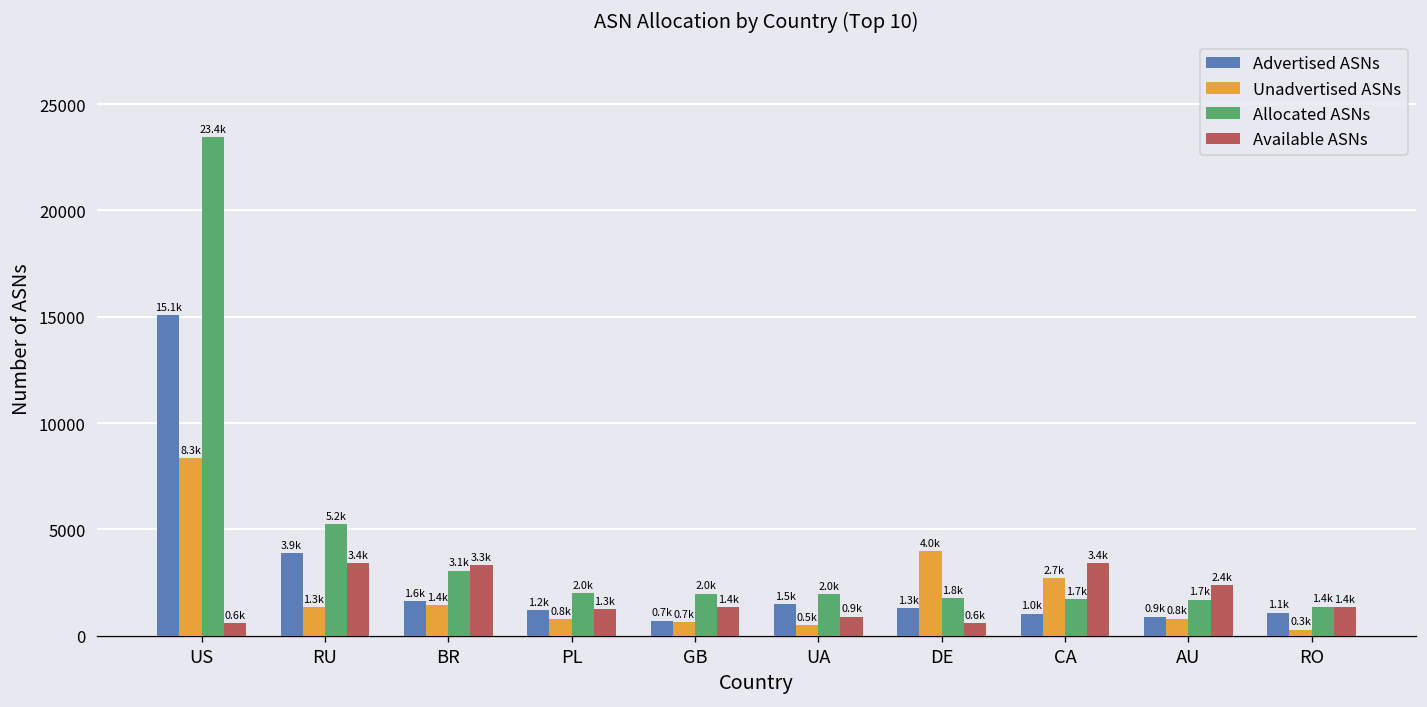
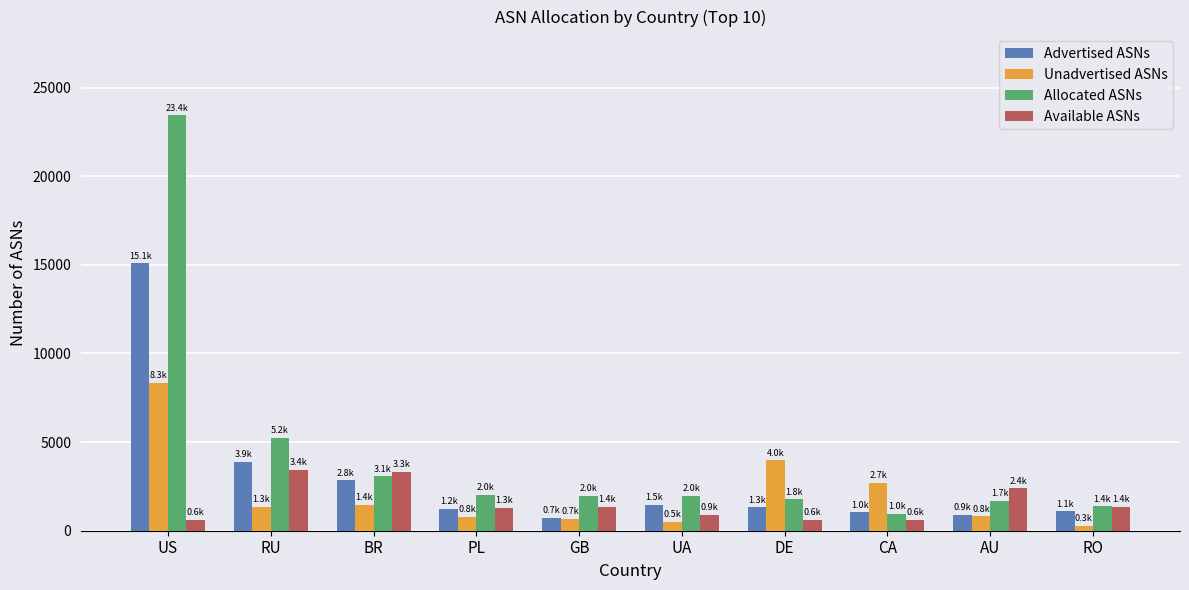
Advertised ASNs, BR: 1.6k -> 2.8k
Allocated ASNs, CA: 1.7k -> 1.0k
Available ASNs, CA: 3.4k -> 0.6k
